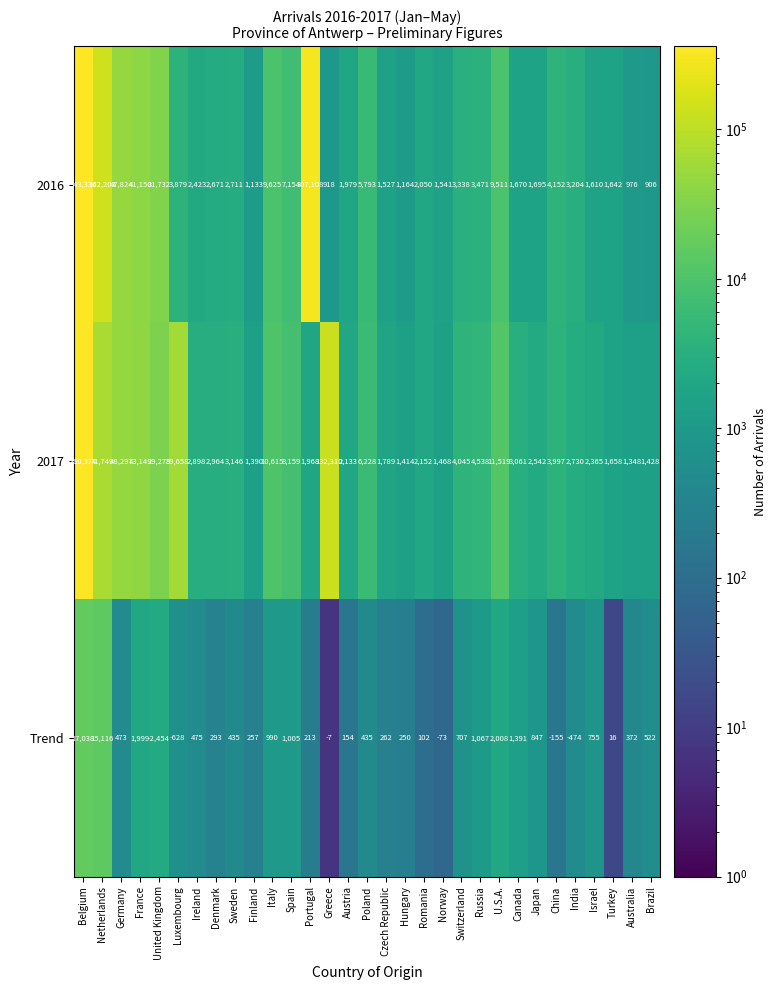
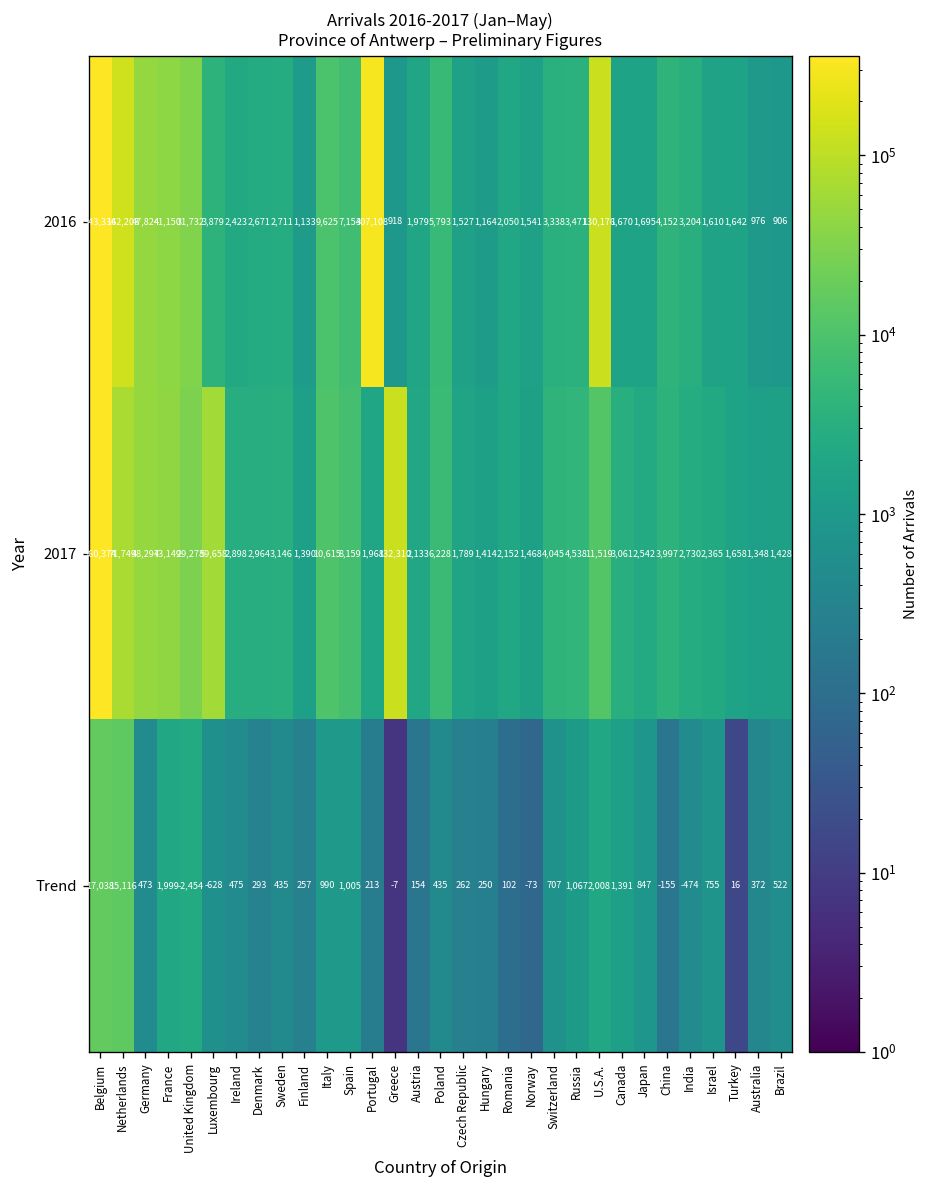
2016, U.S.A.: 9,511 -> 130,176
